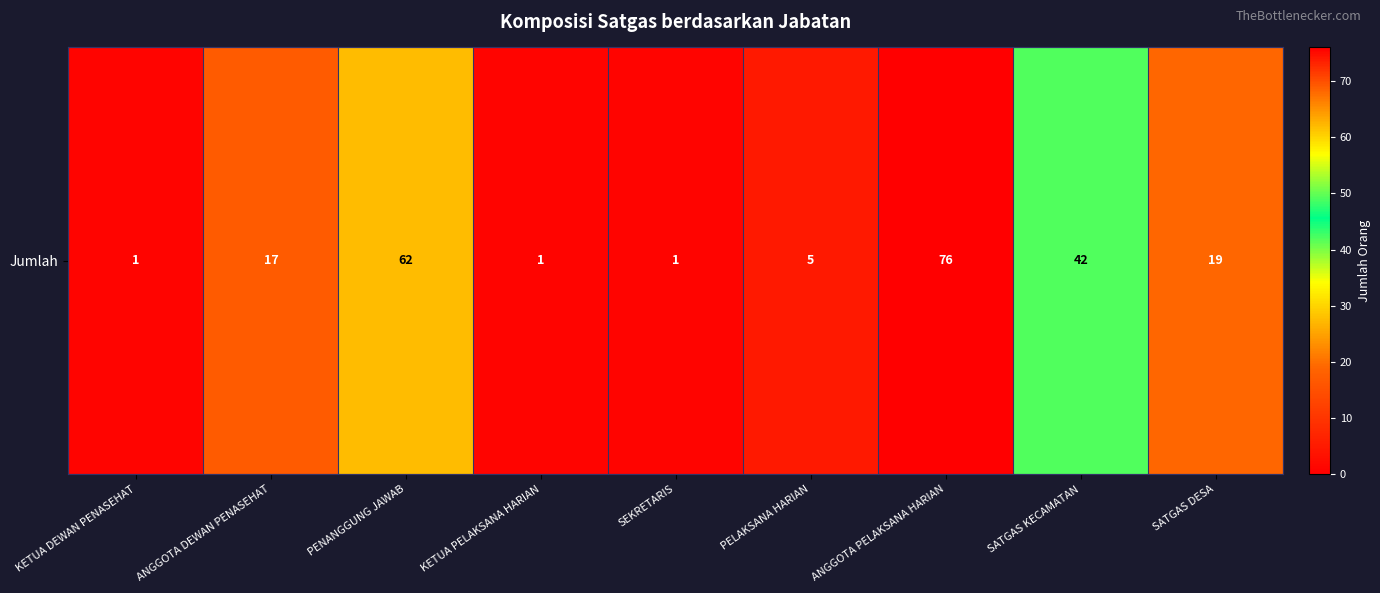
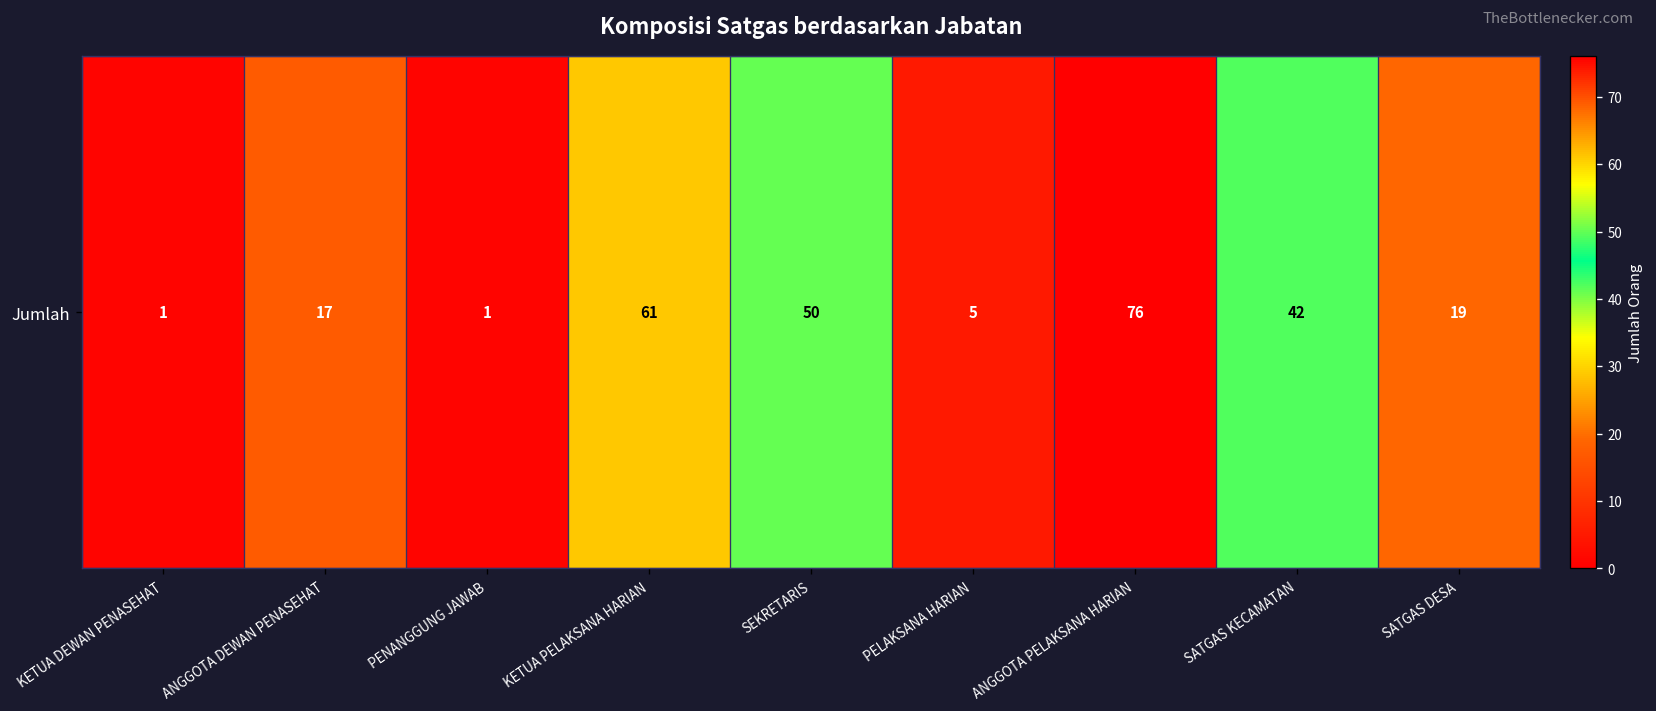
Jumlah, PENANGGUNG JAWAB: 62 -> 1
Jumlah, KETUA PELAKSANA HARIAN: 1 -> 61
Jumlah, SEKRETARIS: 1 -> 50
